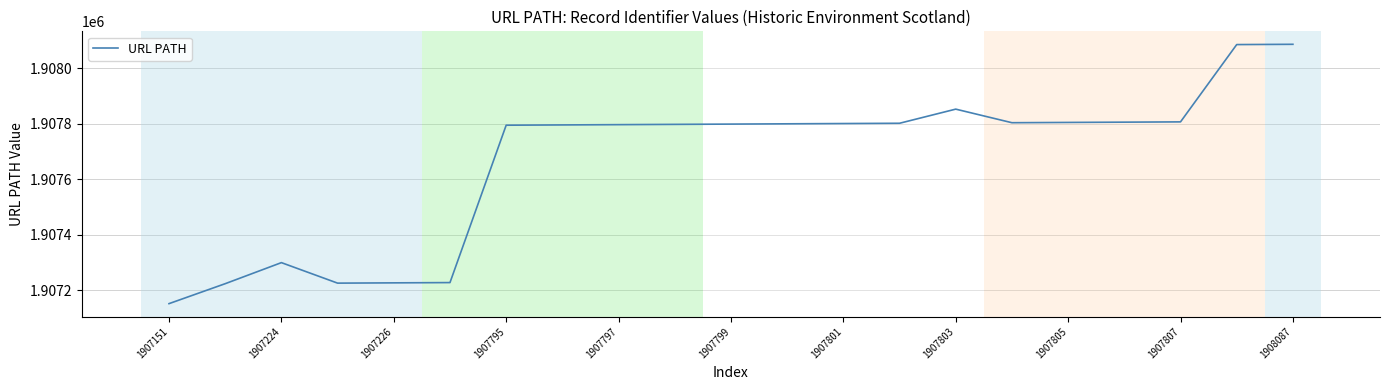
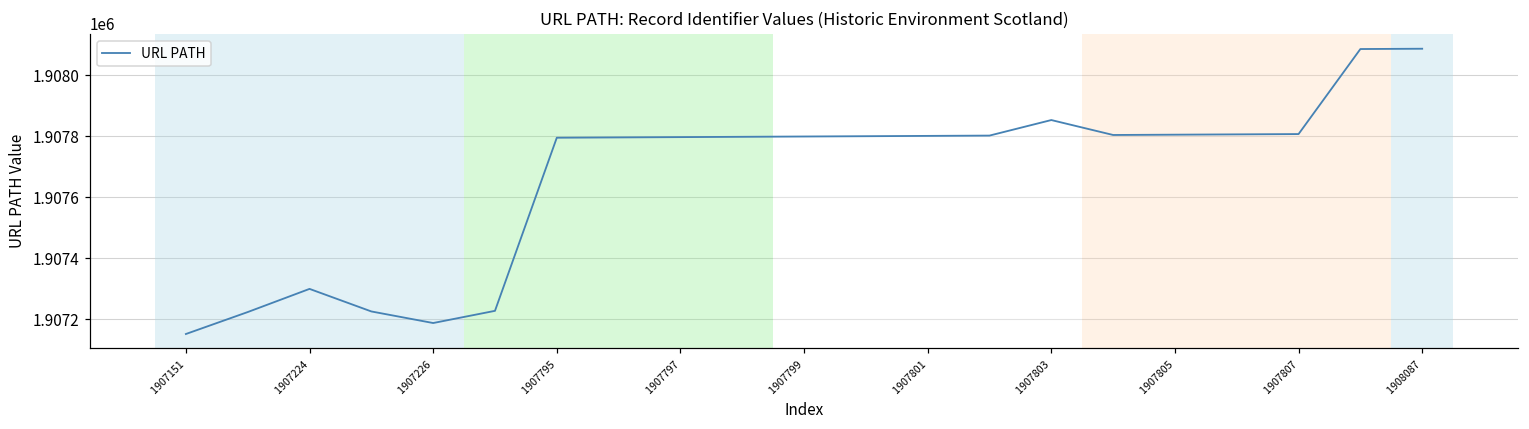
1907226: 1907230 -> 1907190
